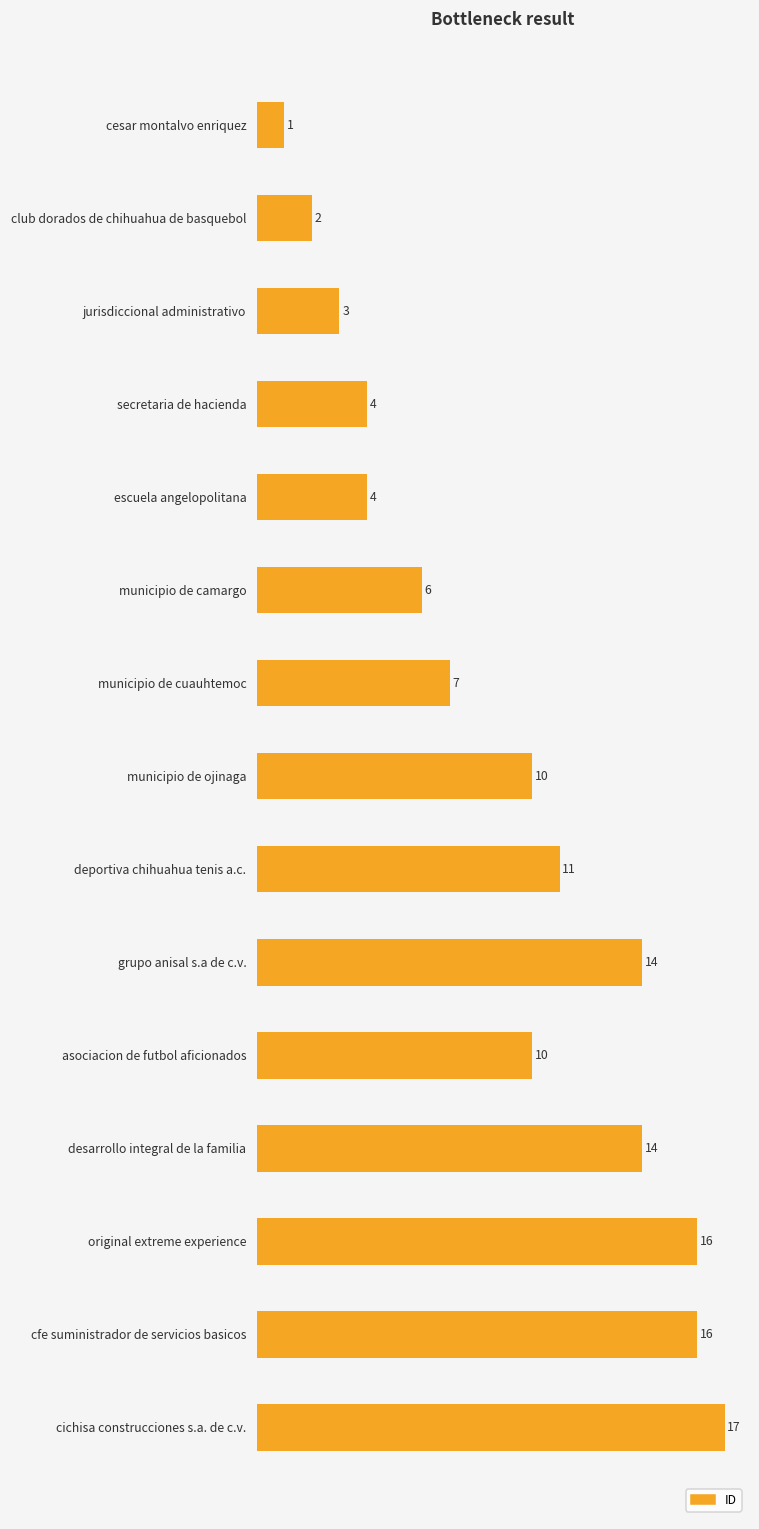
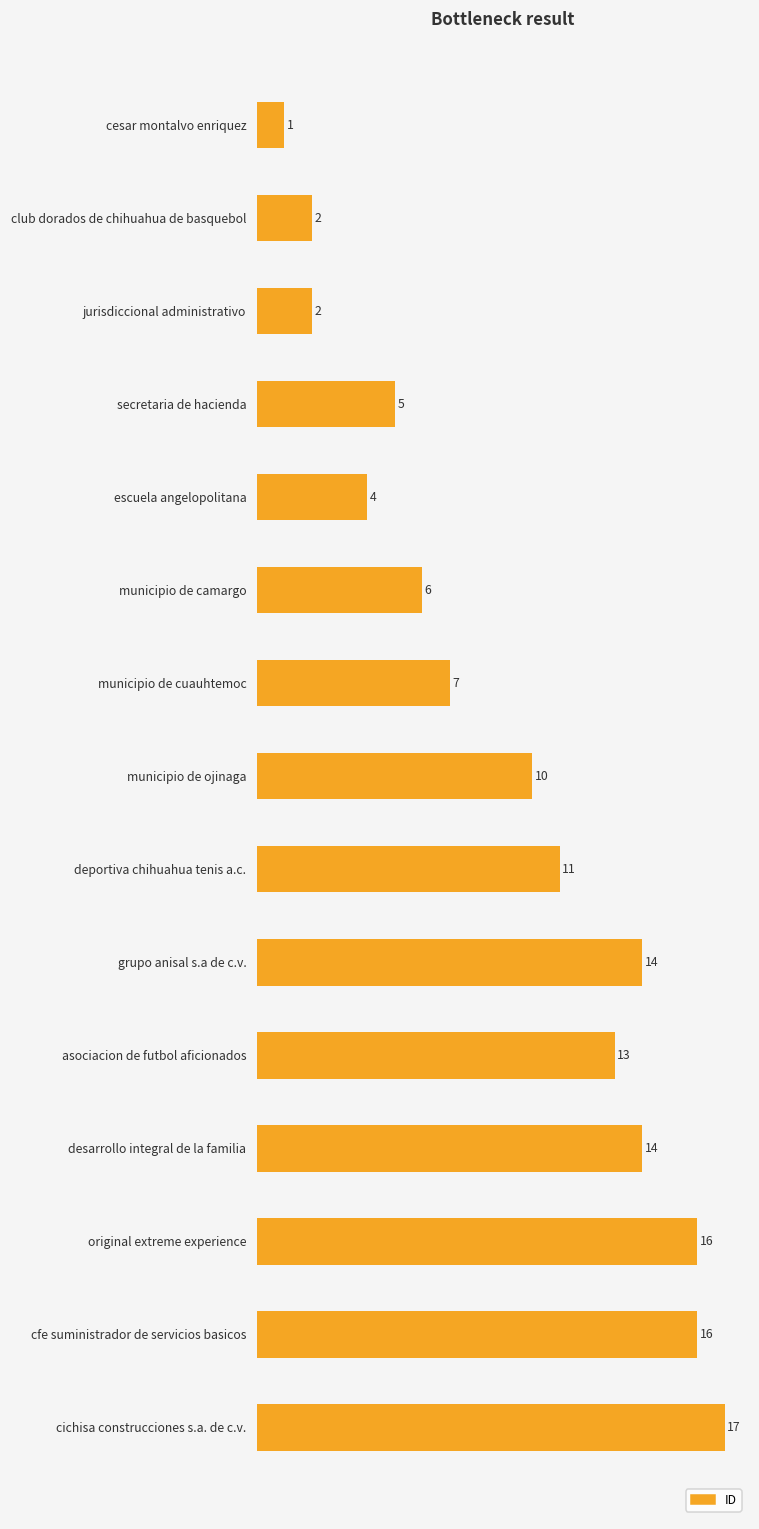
jurisdiccional administrativo: 3 -> 2
secretaria de hacienda: 4 -> 5
asociacion de futbol aficionados: 10 -> 13
